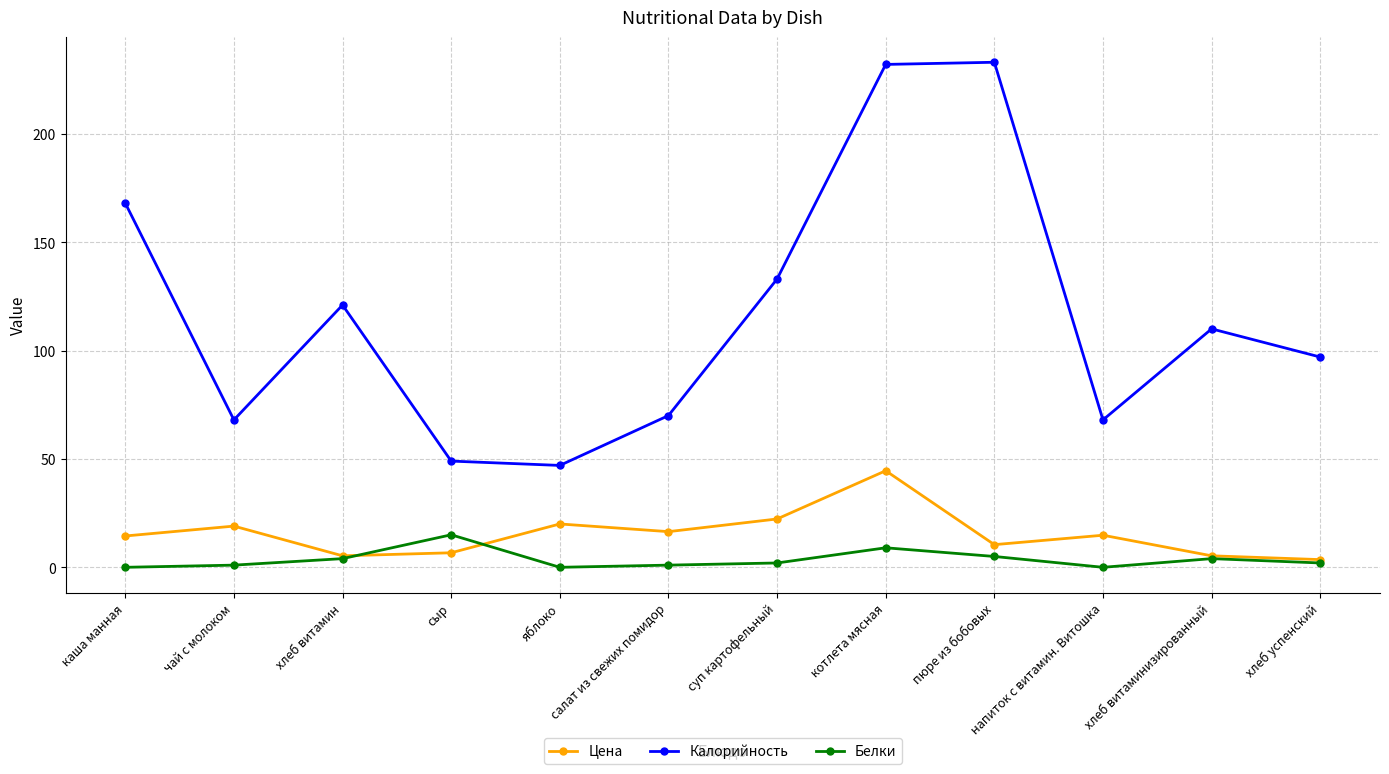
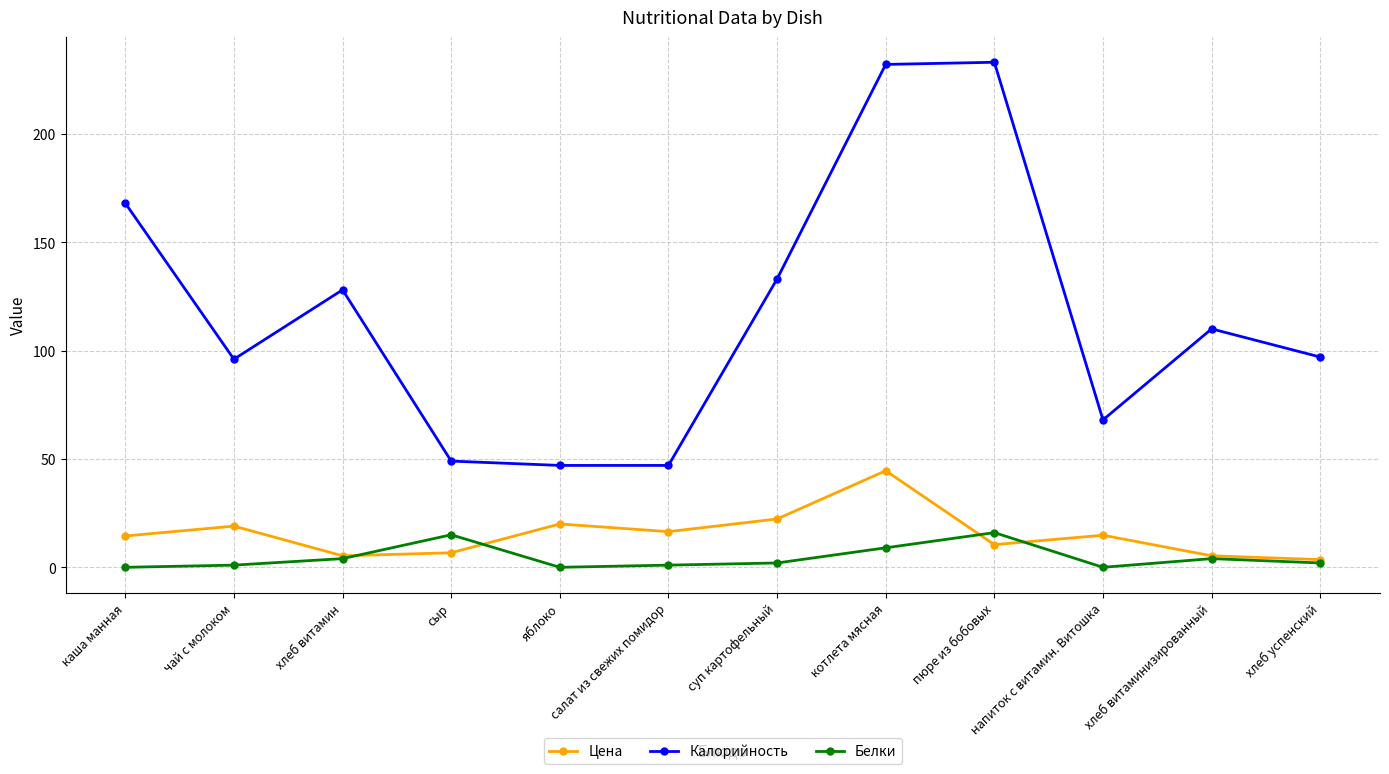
Калорийность, чай с молоком: 68 -> 96
Калорийность, хлеб витамин: 121 -> 128
Калорийность, салат из свежих помидор: 70 -> 47
Белки, пюре из бобовых: 5 -> 16
